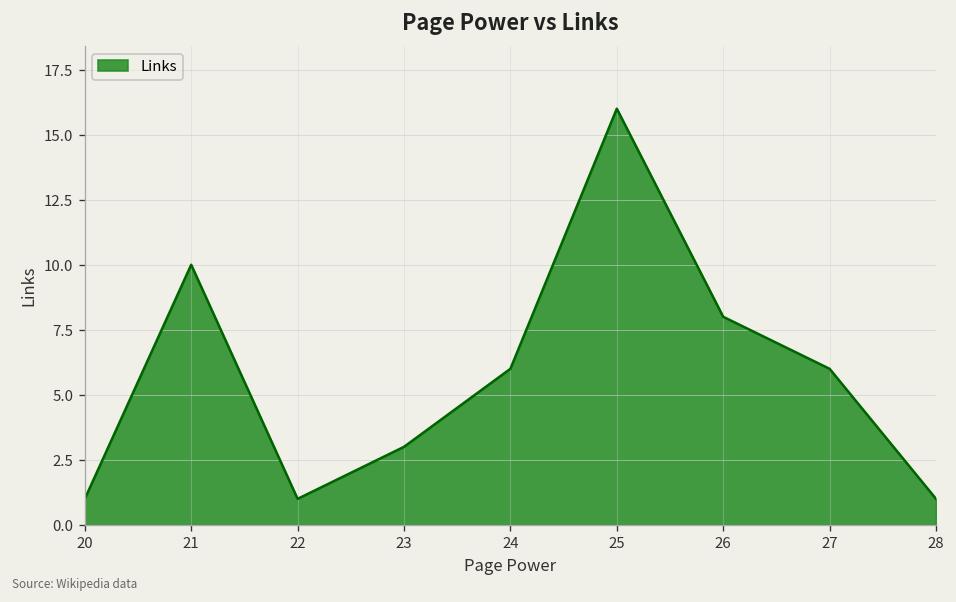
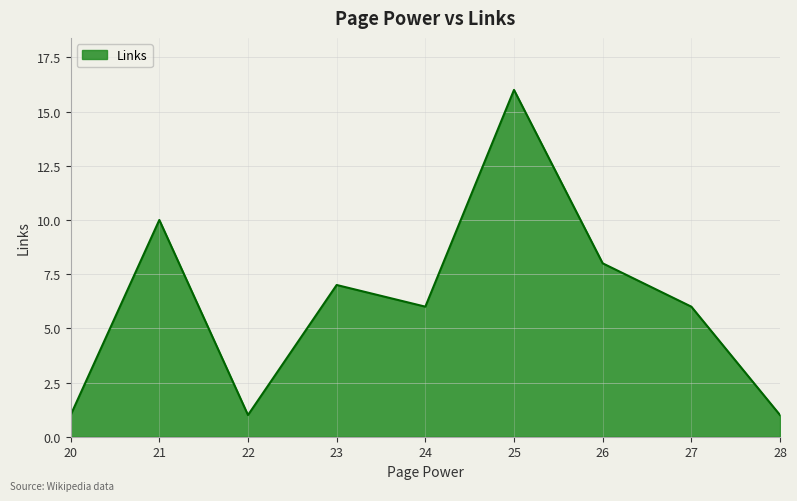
23: 3 -> 7
